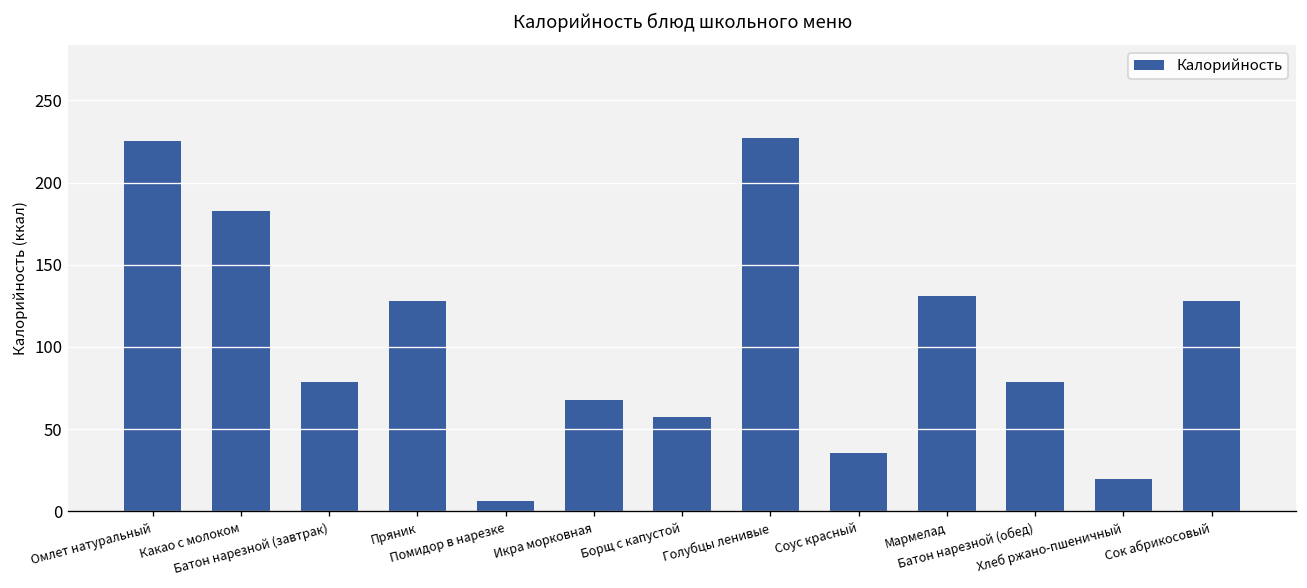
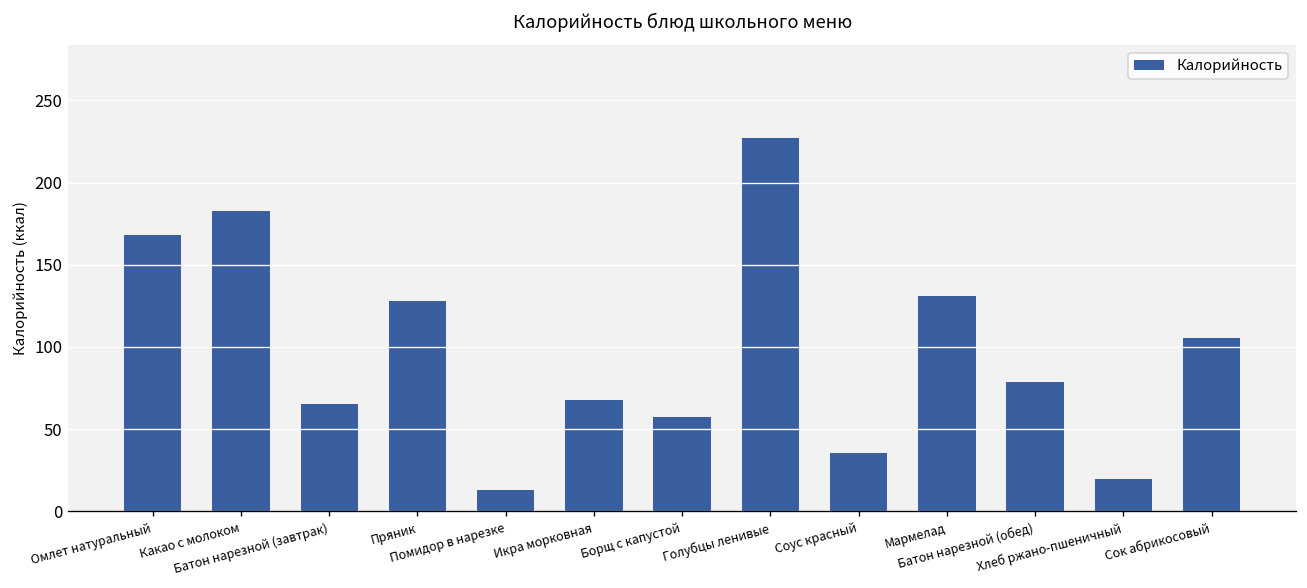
Омлет натуральный: 226 -> 168
Батон нарезной (завтрак): 79 -> 65
Помидор в нарезке: 6 -> 13
Сок абрикосовый: 128 -> 106
